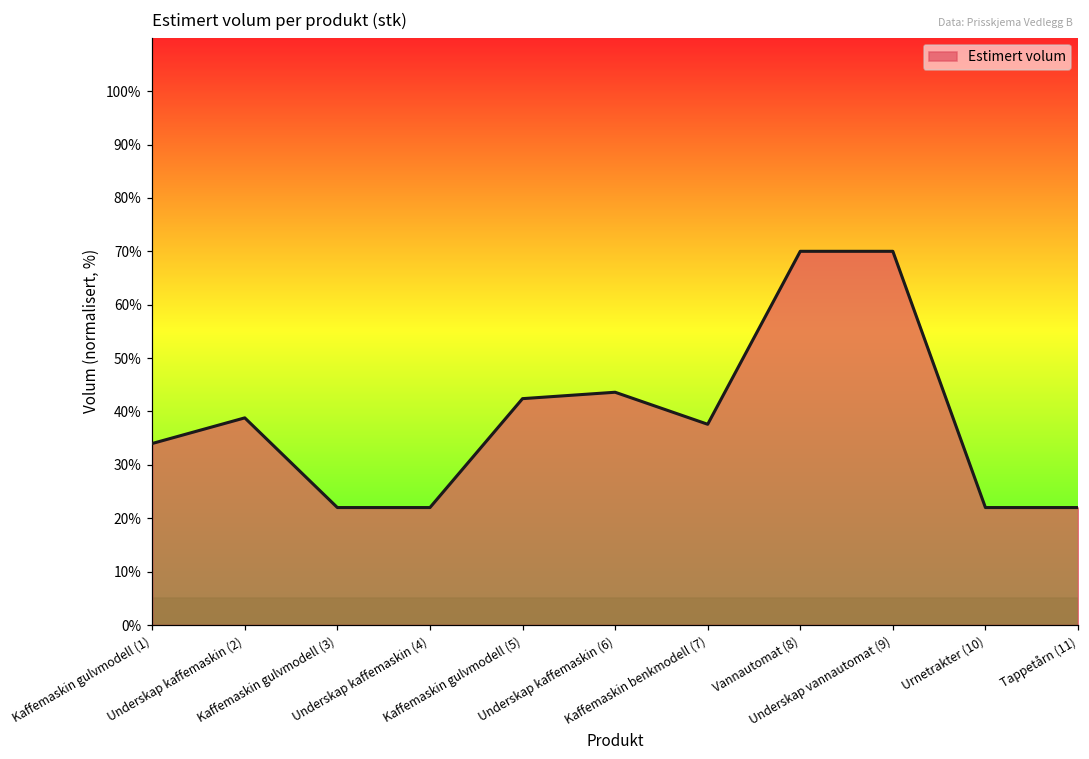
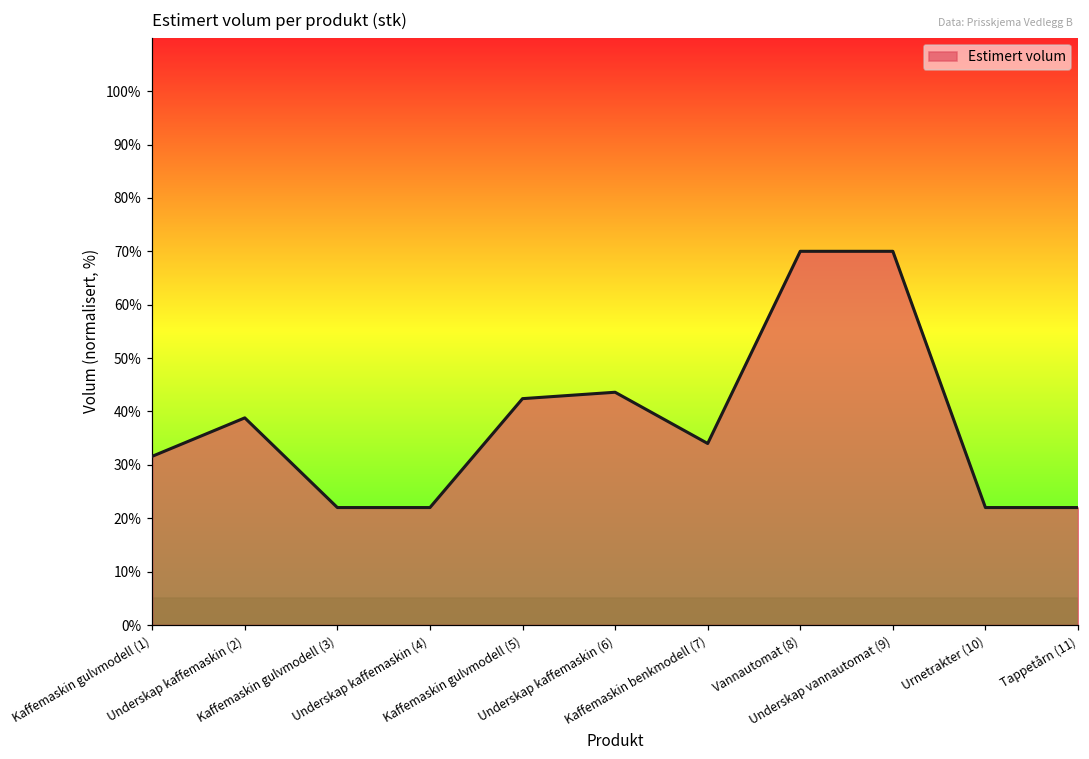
Kaffemaskin gulvmodell (1): 34% -> 32%
Kaffemaskin benkmodell (7): 38% -> 34%
